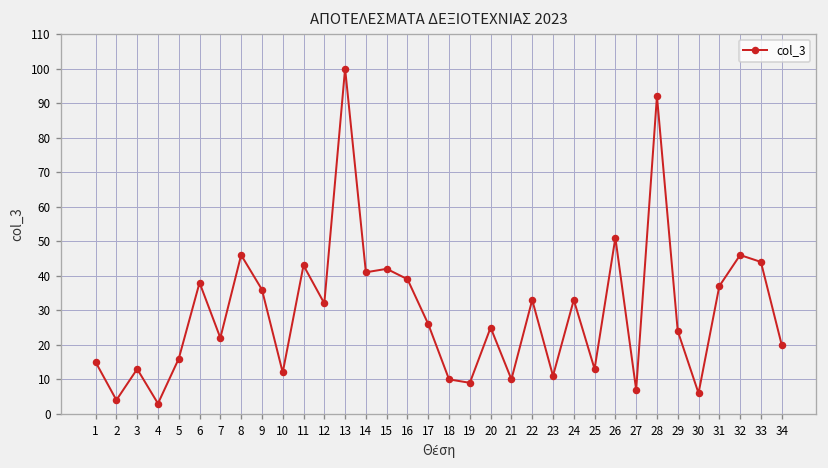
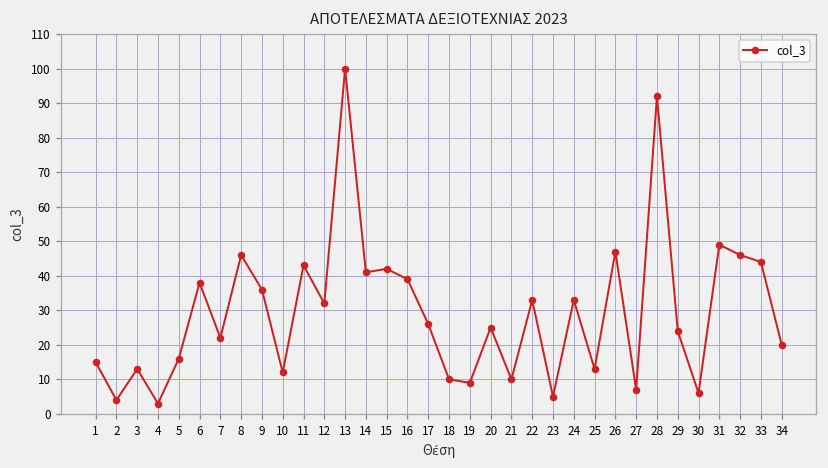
23: 11 -> 5
26: 51 -> 47
31: 37 -> 49
